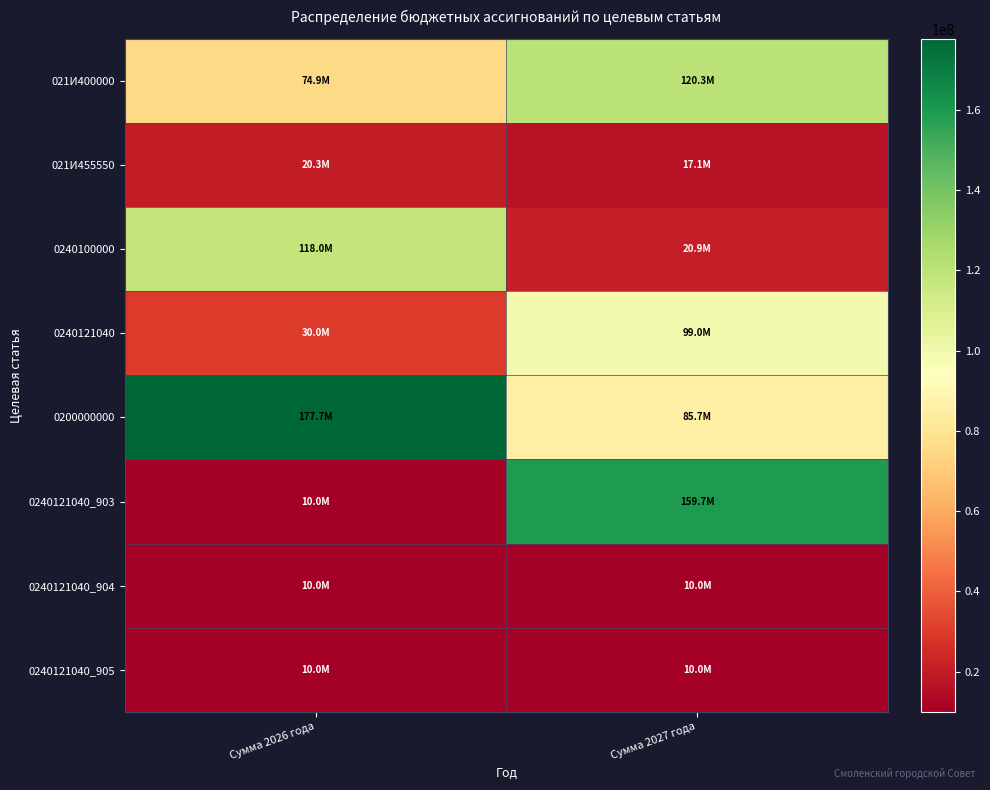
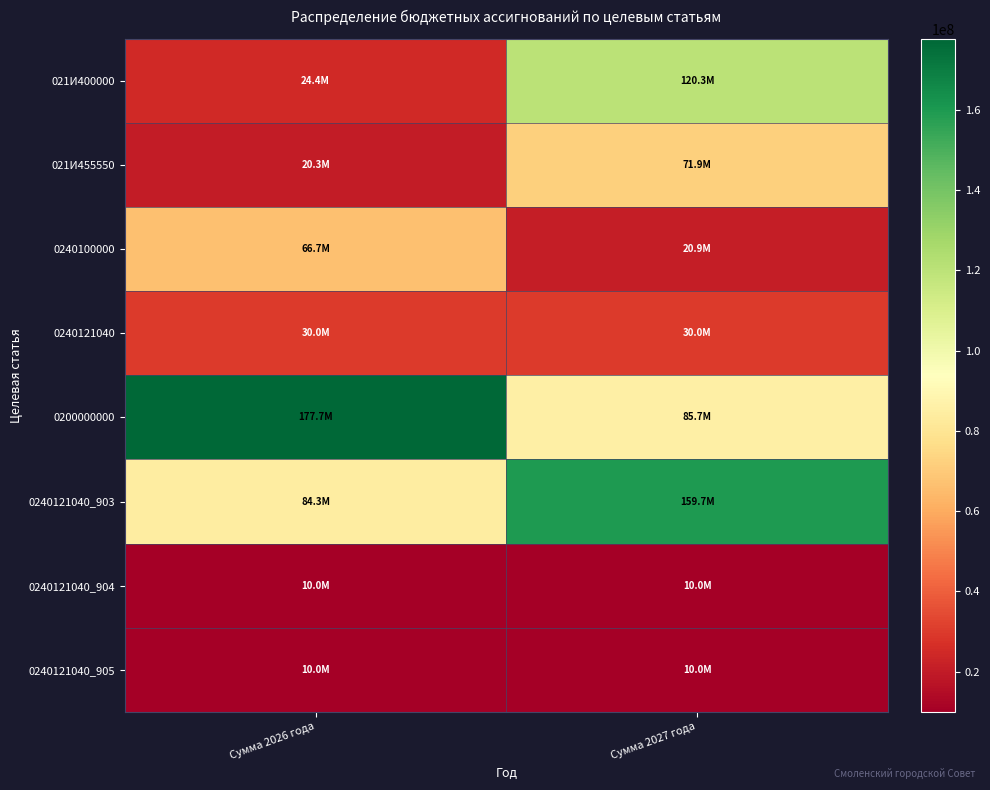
021И400000, Сумма 2026 года: 74.9M -> 24.4M
021И455550, Сумма 2027 года: 17.1M -> 71.9M
0240100000, Сумма 2026 года: 118.0M -> 66.7M
0240121040, Сумма 2027 года: 99.0M -> 30.0M
0240121040_903, Сумма 2026 года: 10.0M -> 84.3M
